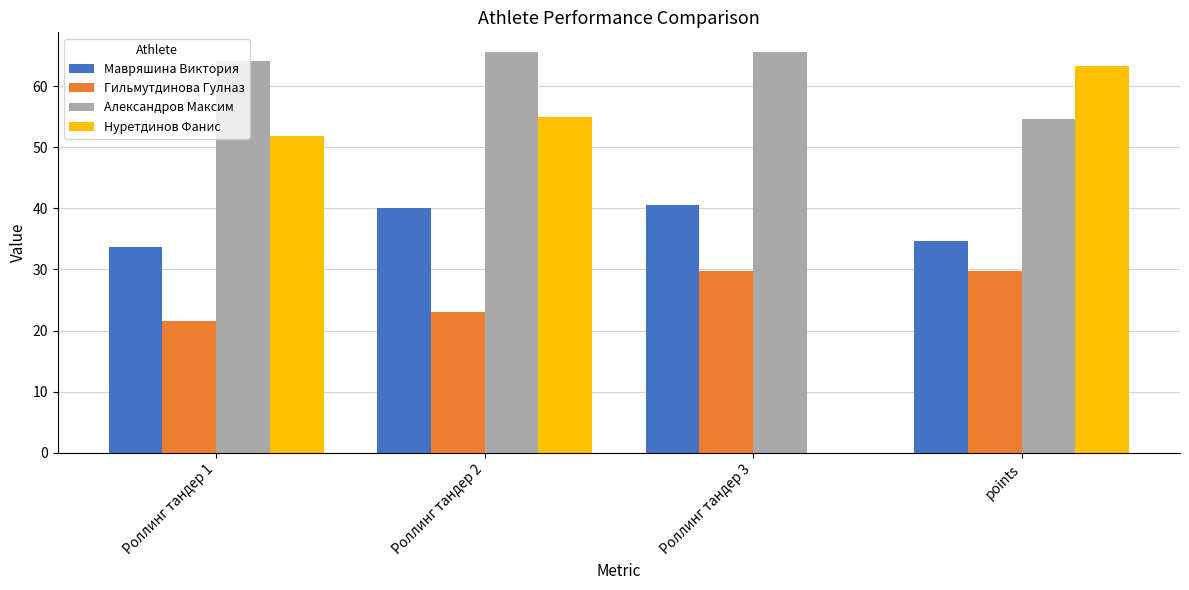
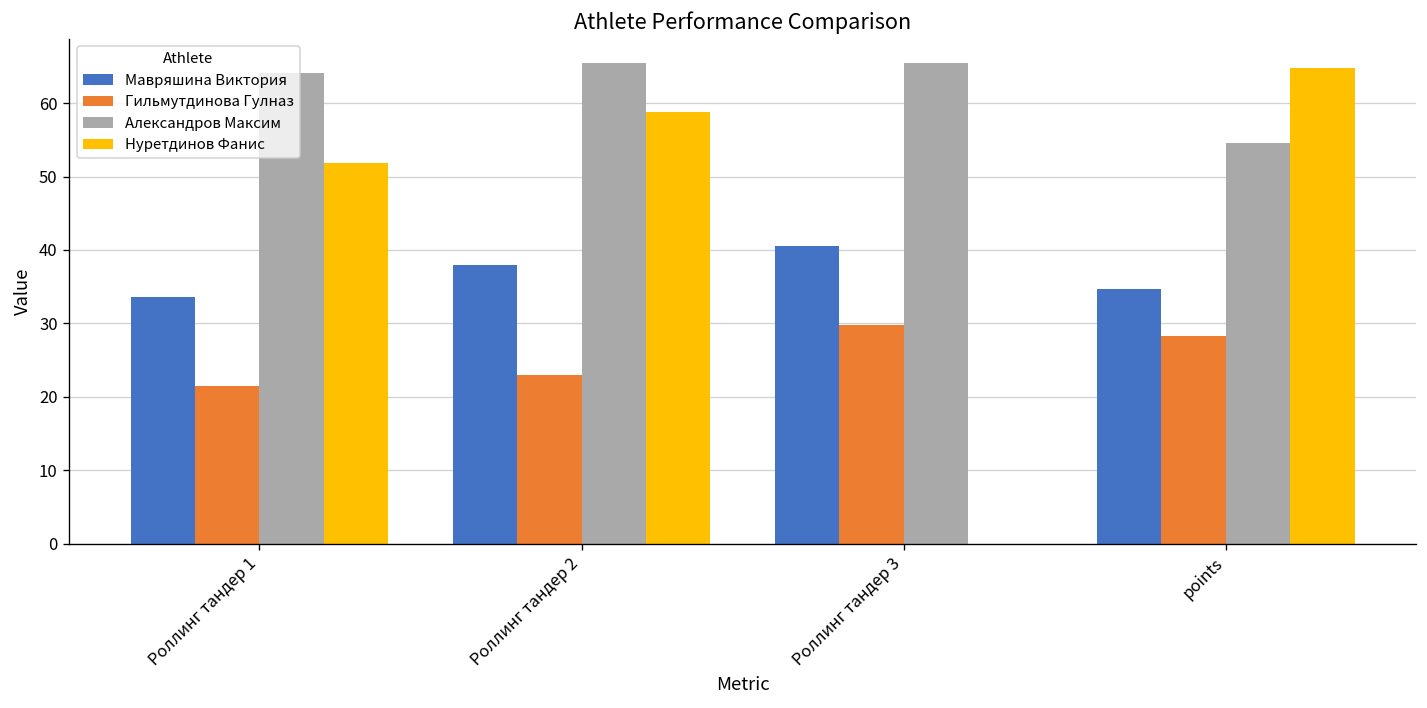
Мавряшина Виктория, Роллинг тандер 2: 40 -> 38
Нуретдинов Фанис, Роллинг тандер 2: 55 -> 59
Гильмутдинова Гулназ, points: 30 -> 28
Нуретдинов Фанис, points: 63 -> 65
